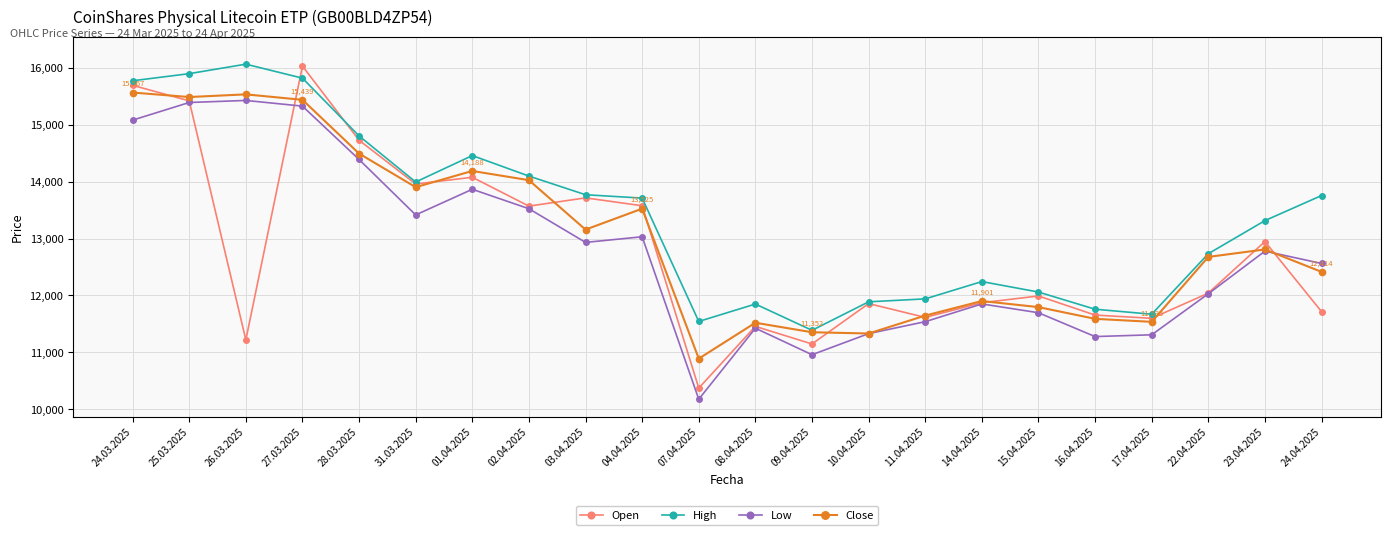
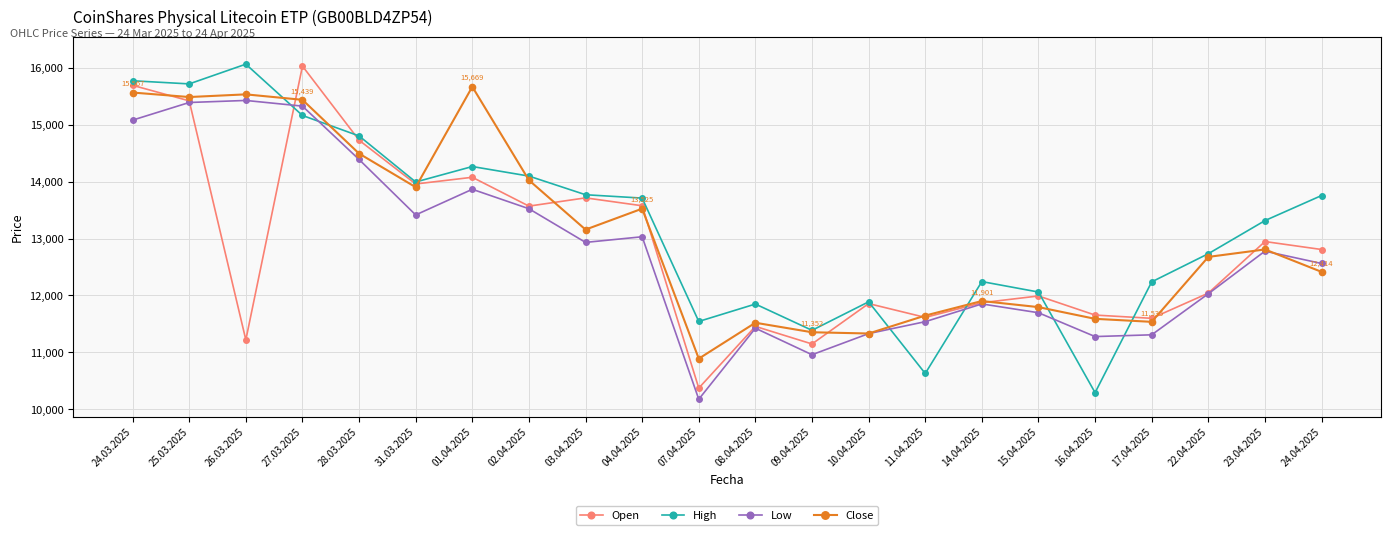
High, 25.03.2025: 15,900 -> 15,700
High, 27.03.2025: 15,800 -> 15,200
High, 01.04.2025: 14,500 -> 14,300
Close, 01.04.2025: 14,188 -> 15,669
High, 11.04.2025: 11,900 -> 10,600
High, 16.04.2025: 11,800 -> 10,300
High, 17.04.2025: 11,700 -> 12,200
Open, 24.04.2025: 11,700 -> 12,800
